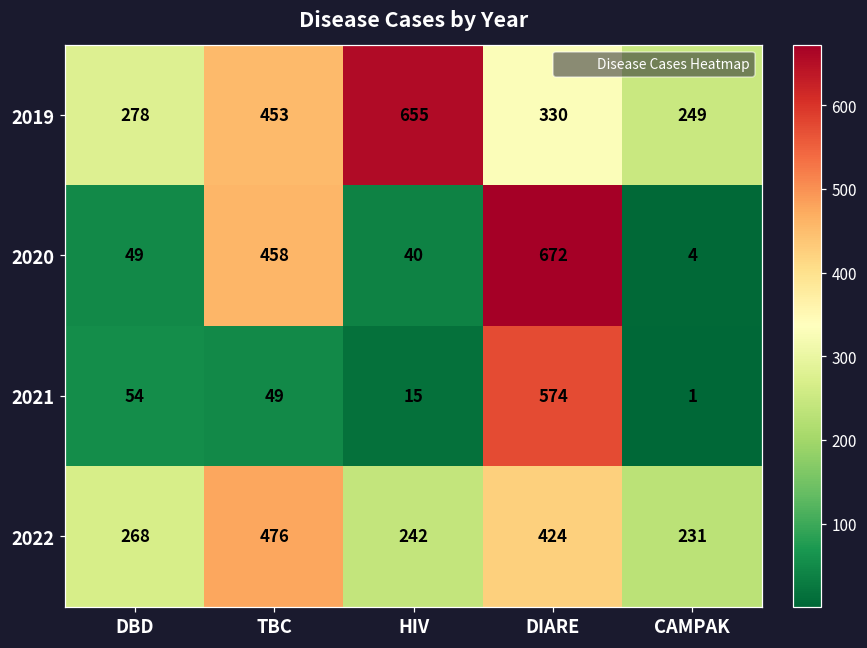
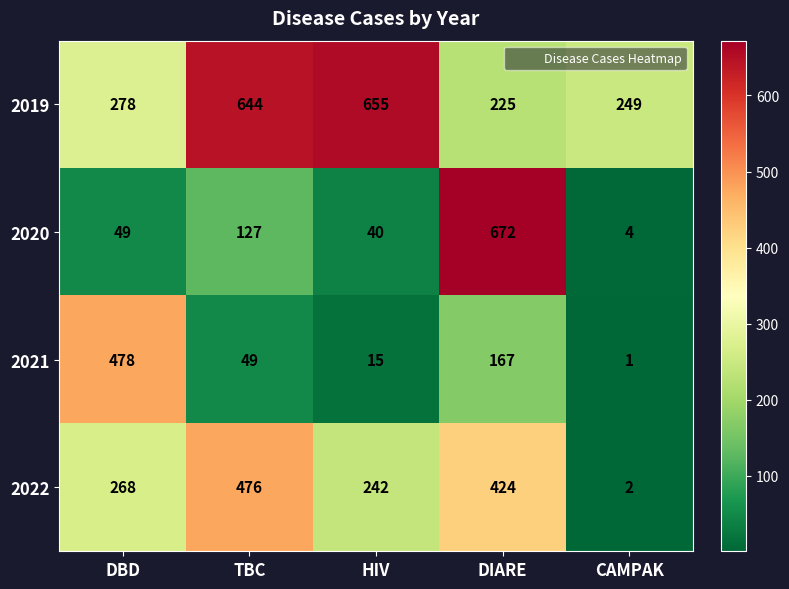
2019, TBC: 453 -> 644
2019, DIARE: 330 -> 225
2020, TBC: 458 -> 127
2021, DBD: 54 -> 478
2021, DIARE: 574 -> 167
2022, CAMPAK: 231 -> 2
